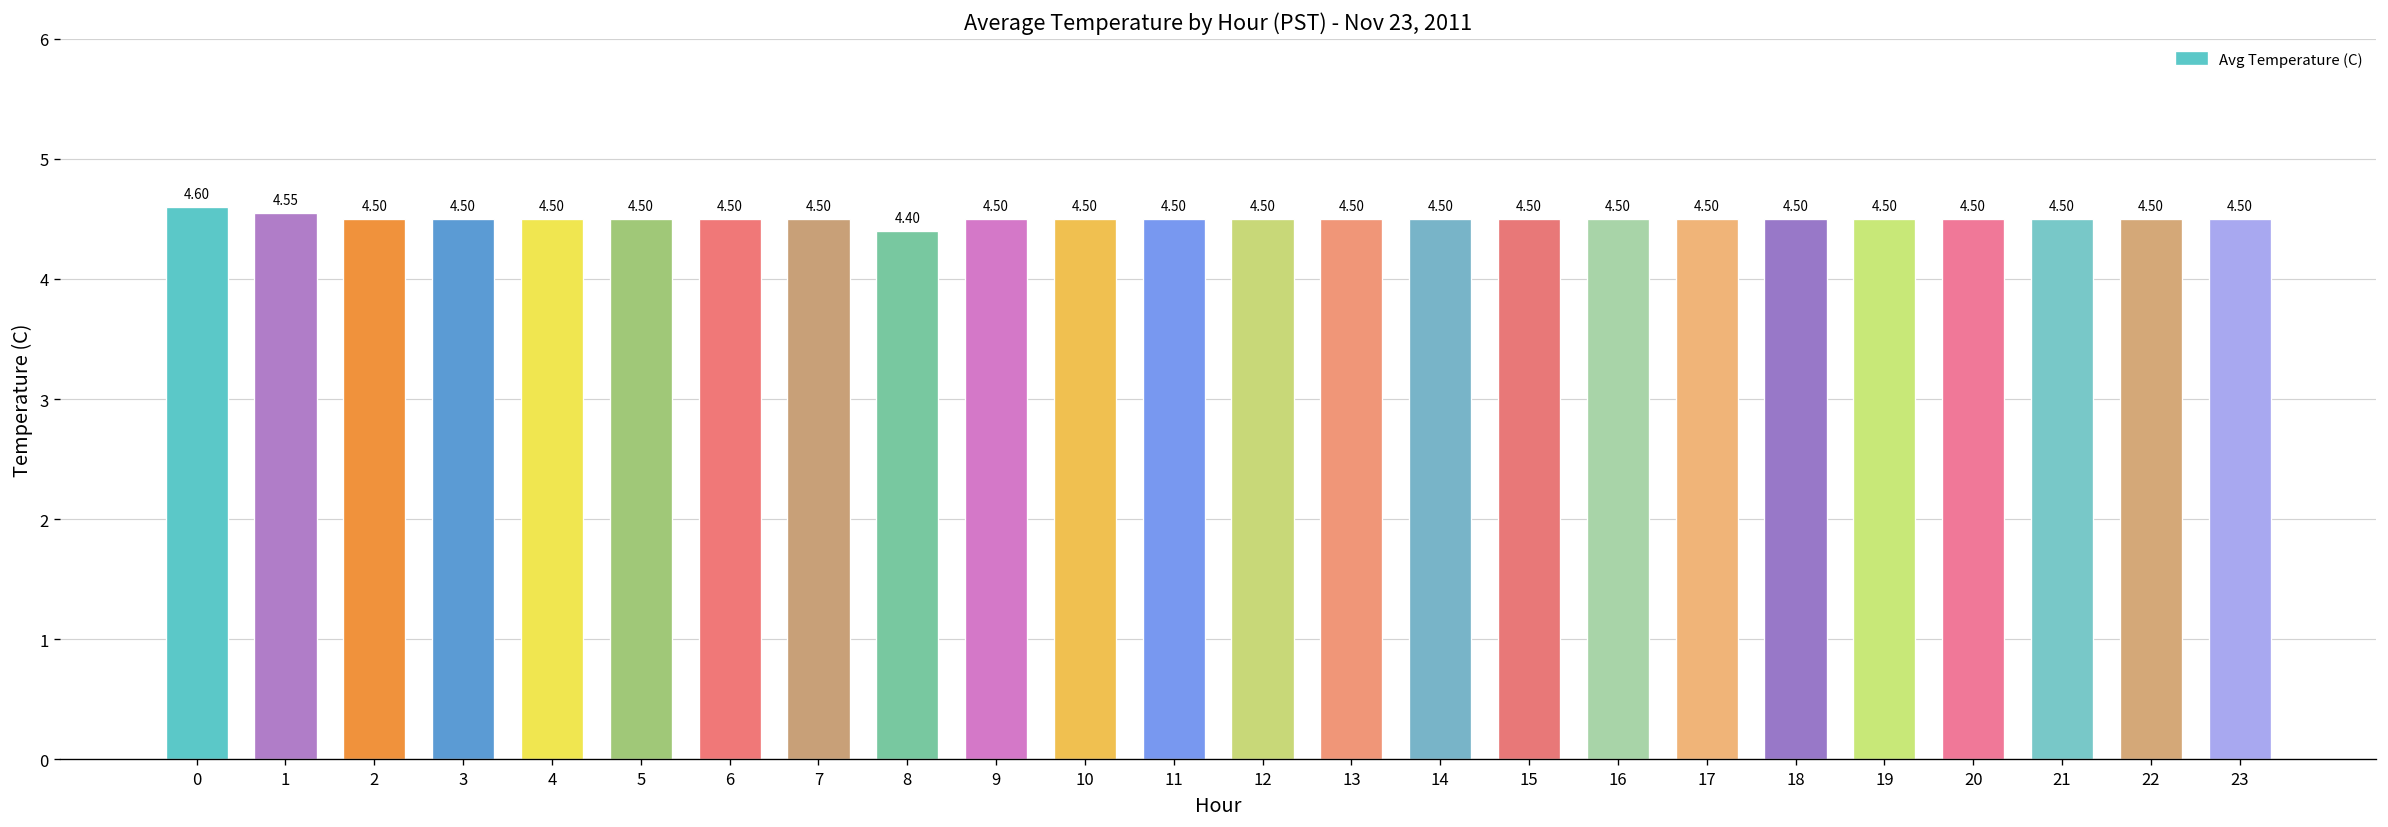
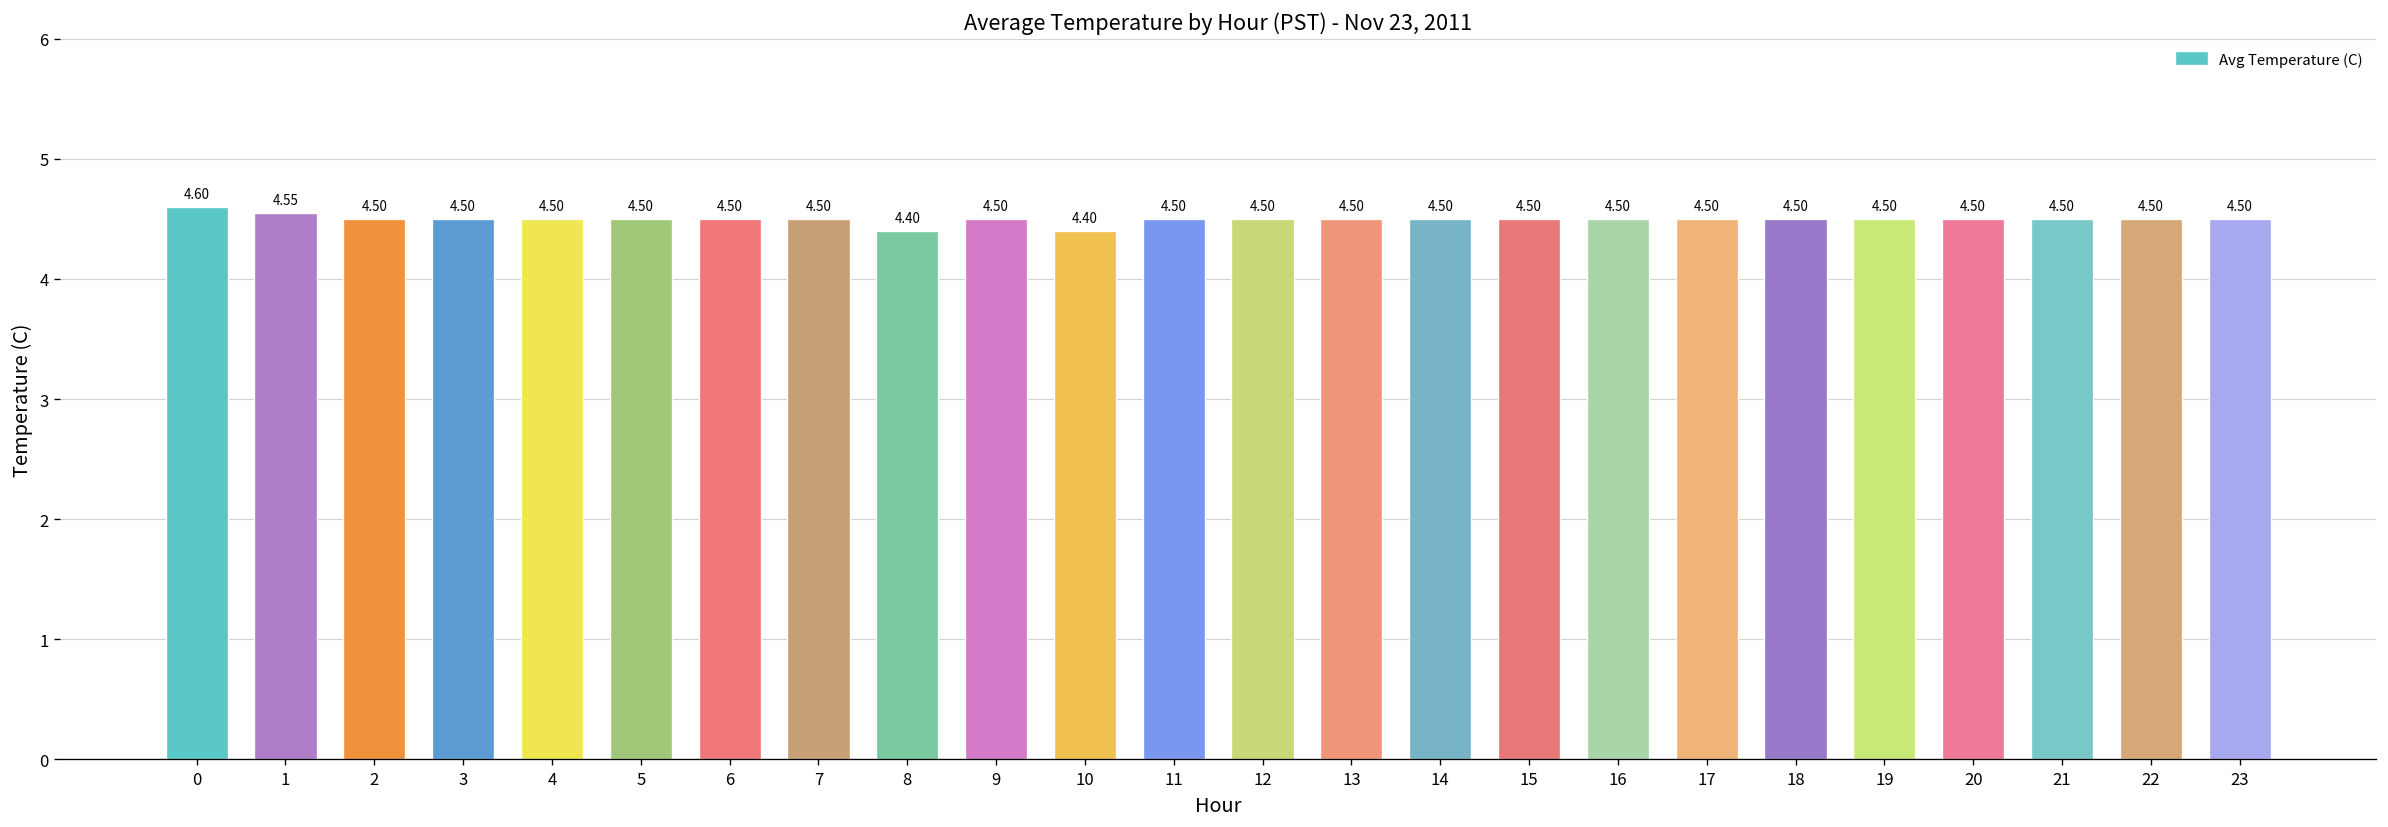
10: 4.50 -> 4.40
